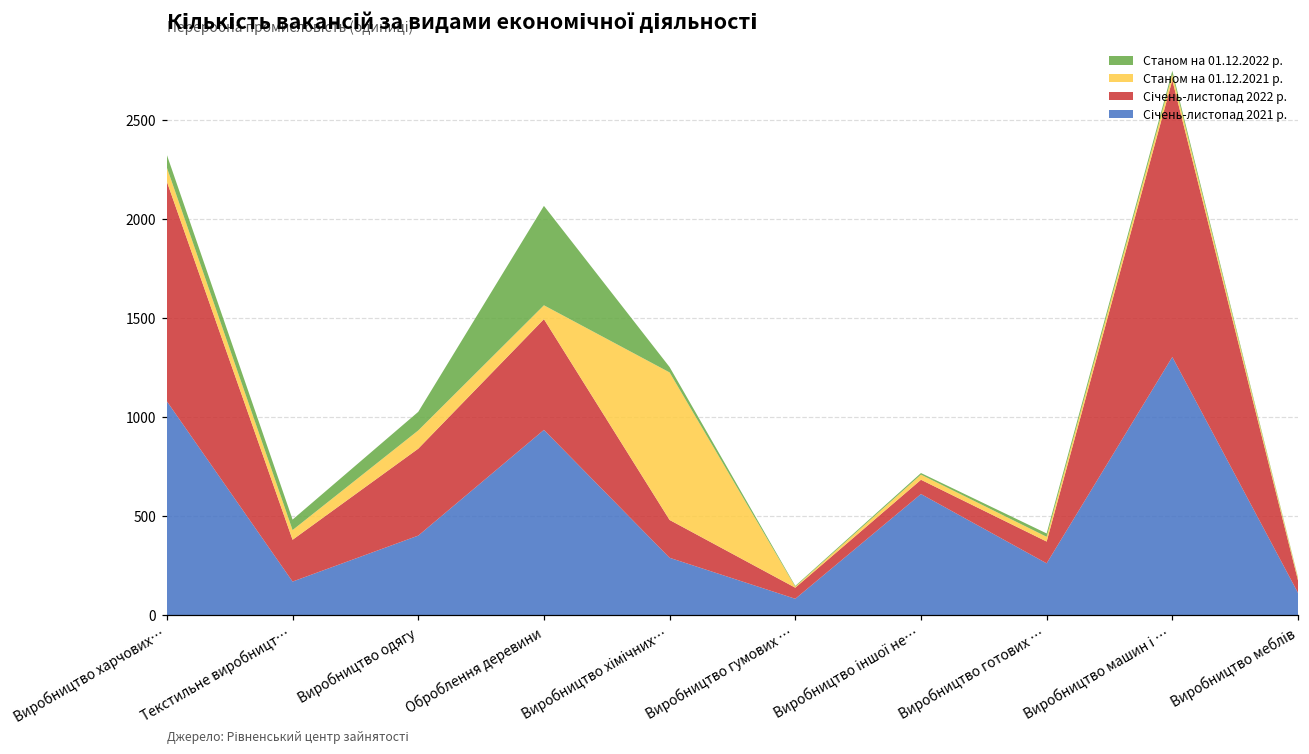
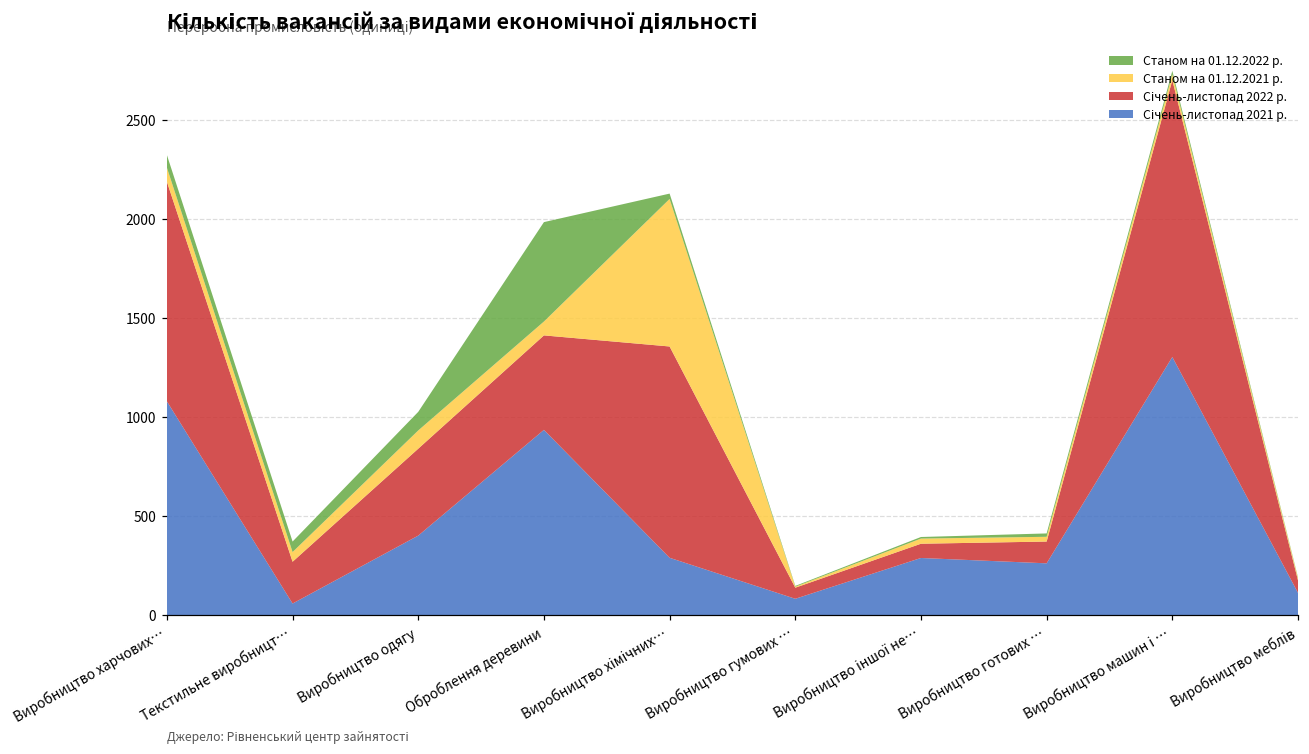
Січень-листопад 2021 р., Текстильне виробницт…: 170 -> 60
Січень-листопад 2022 р., Оброблення деревини: 560 -> 480
Січень-листопад 2022 р., Виробництво хімічних…: 190 -> 1070
Січень-листопад 2021 р., Виробництво іншої не…: 610 -> 290
